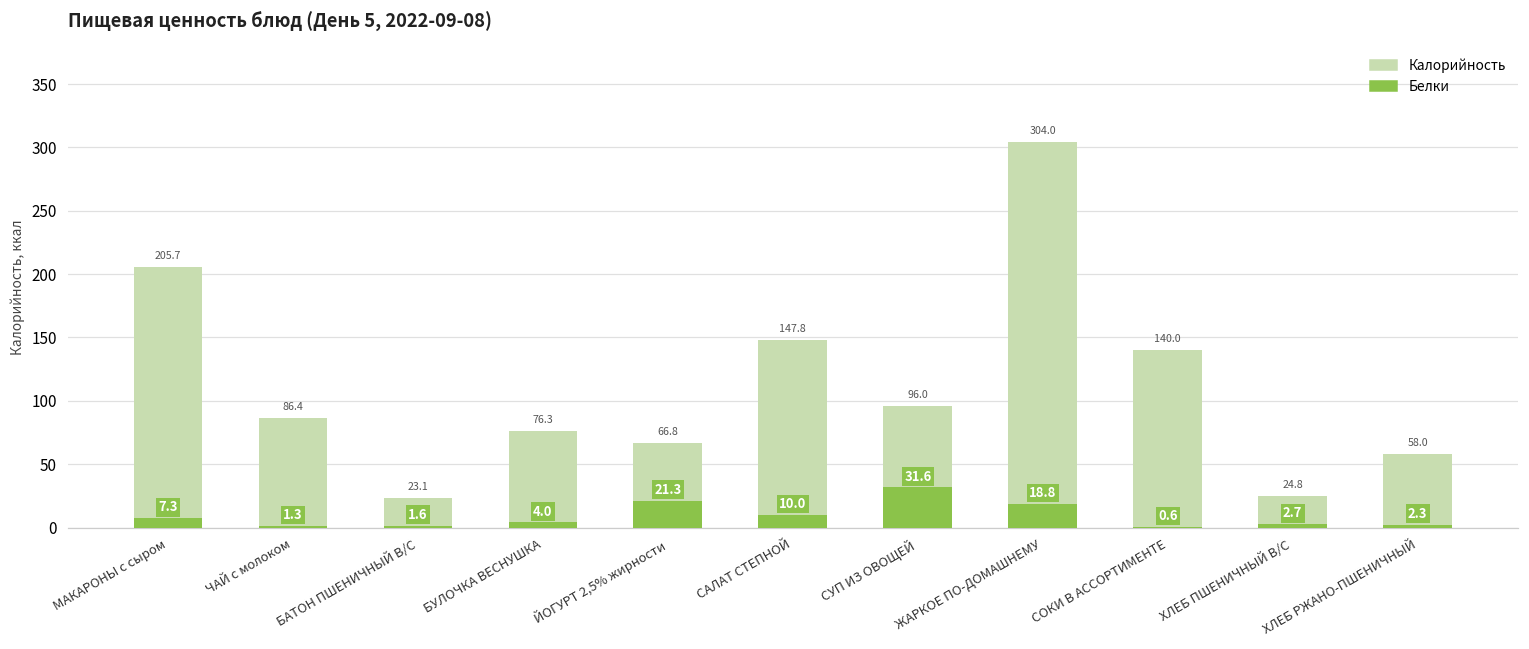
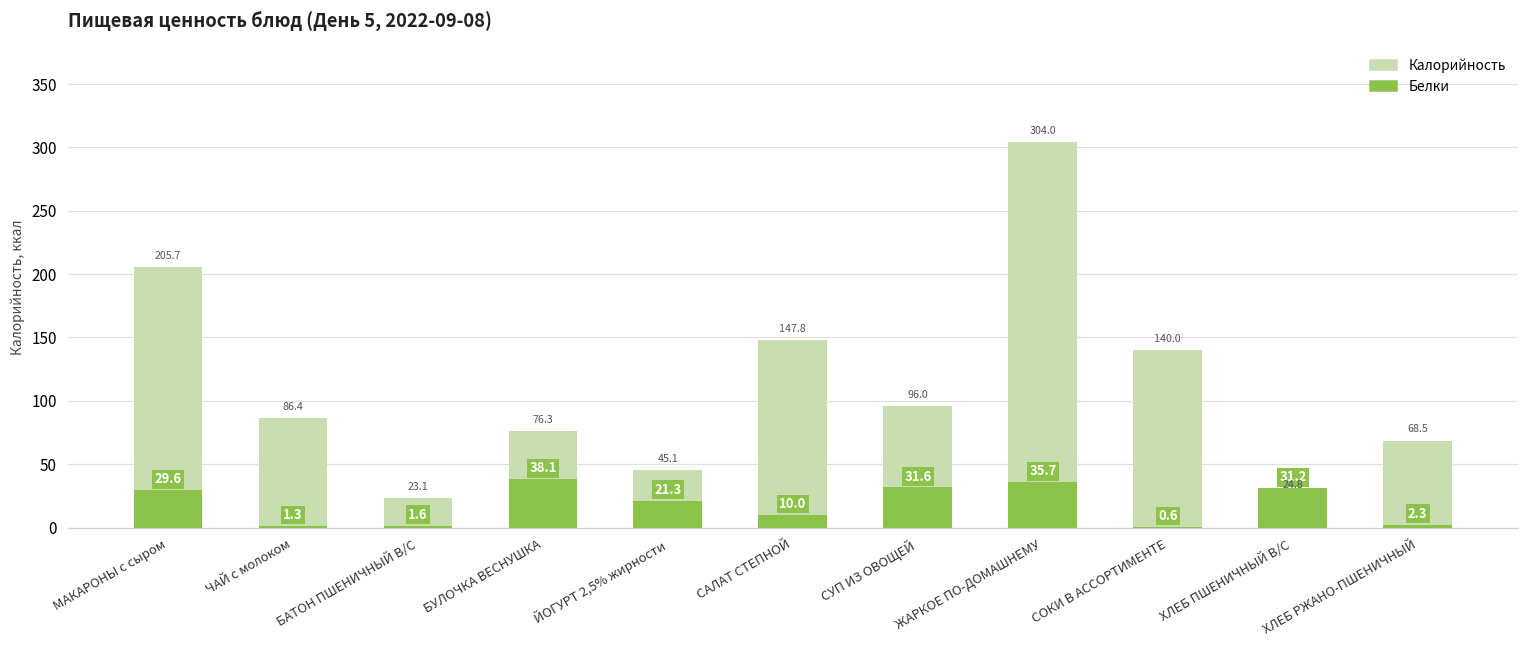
Белки, МАКАРОНЫ с сыром: 7.3 -> 29.6
Белки, БУЛОЧКА ВЕСНУШКА: 4.0 -> 38.1
Калорийность, ЙОГУРТ 2,5% жирности: 66.8 -> 45.1
Белки, ЖАРКОЕ ПО-ДОМАШНЕМУ: 18.8 -> 35.7
Белки, ХЛЕБ ПШЕНИЧНЫЙ В/С: 2.7 -> 31.2
Калорийность, ХЛЕБ РЖАНО-ПШЕНИЧНЫЙ: 58.0 -> 68.5
